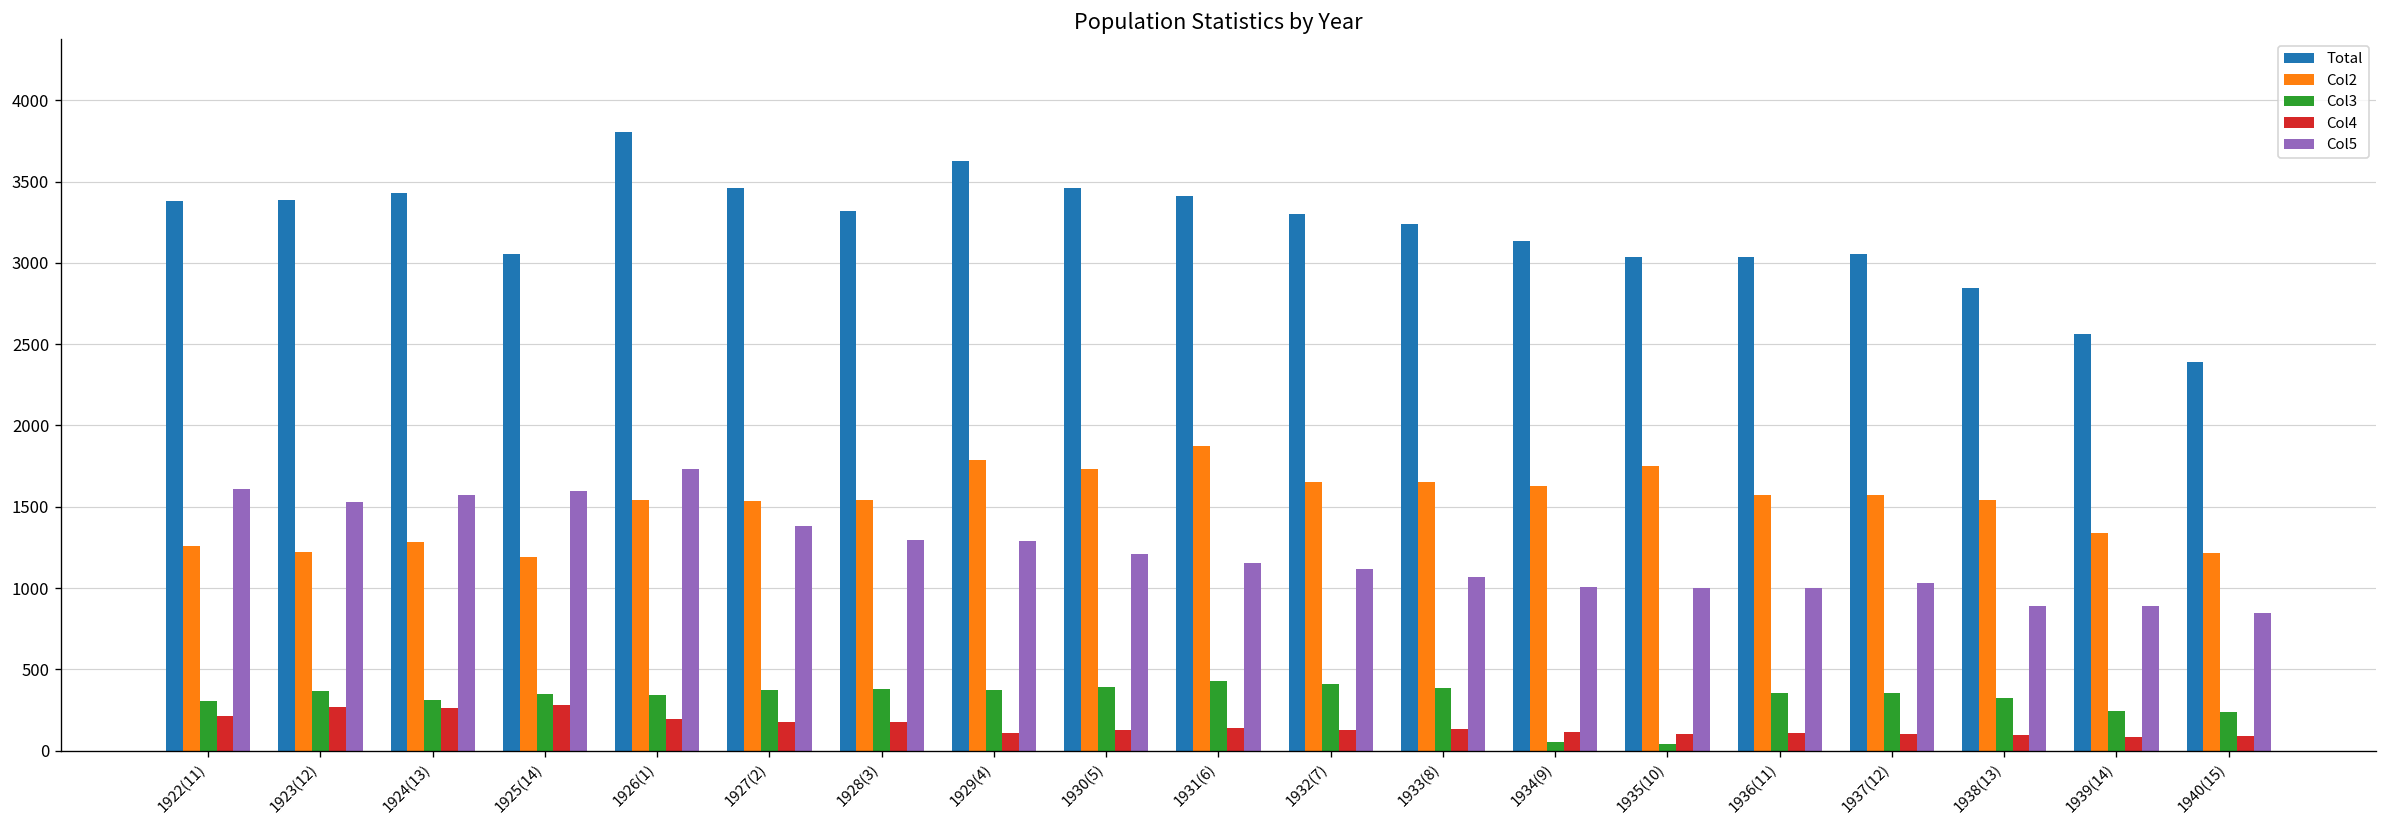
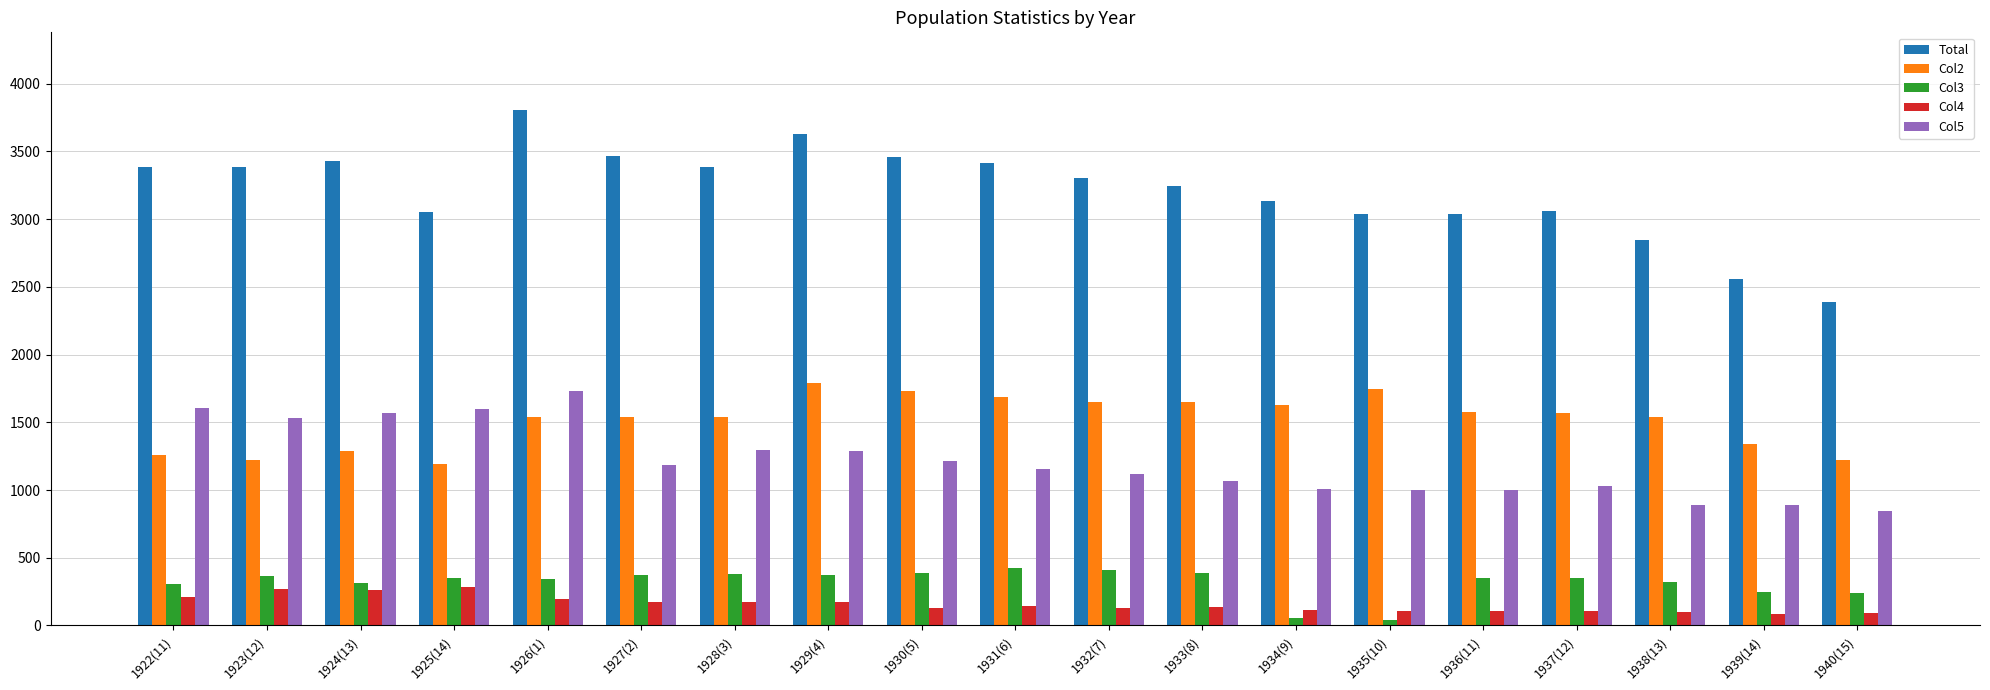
Col5, 1927(2): 1380 -> 1180
Total, 1928(3): 3320 -> 3390
Col4, 1929(4): 110 -> 180
Col2, 1931(6): 1870 -> 1690
